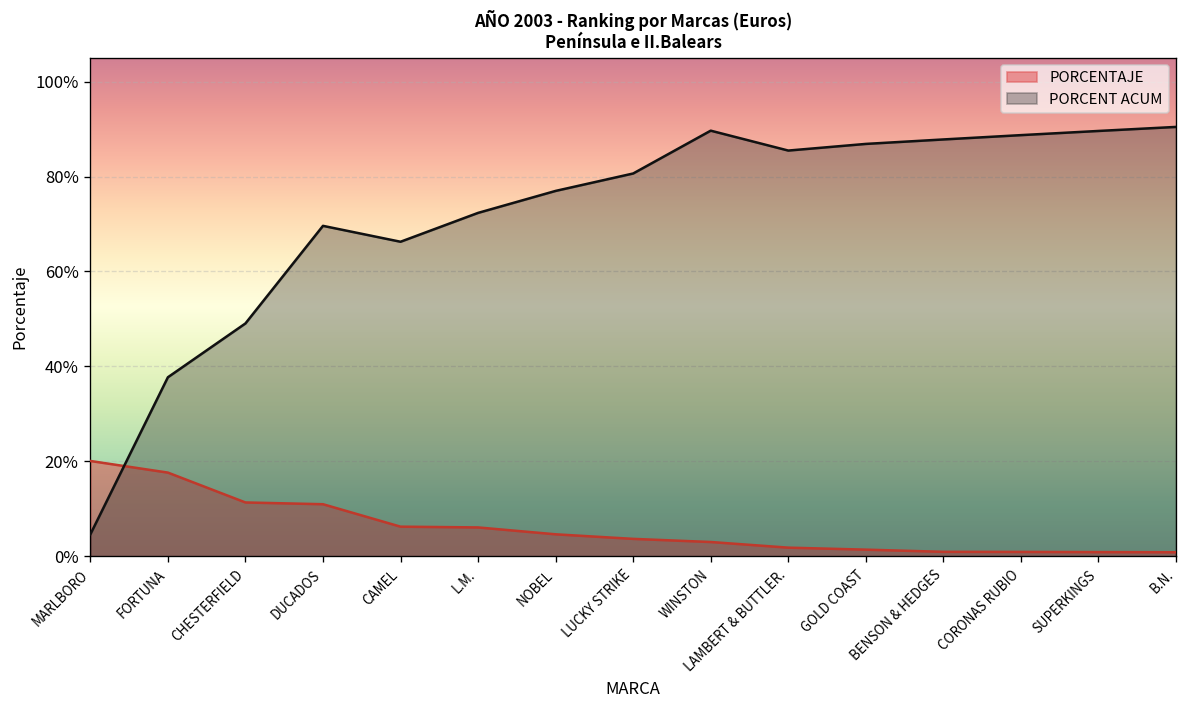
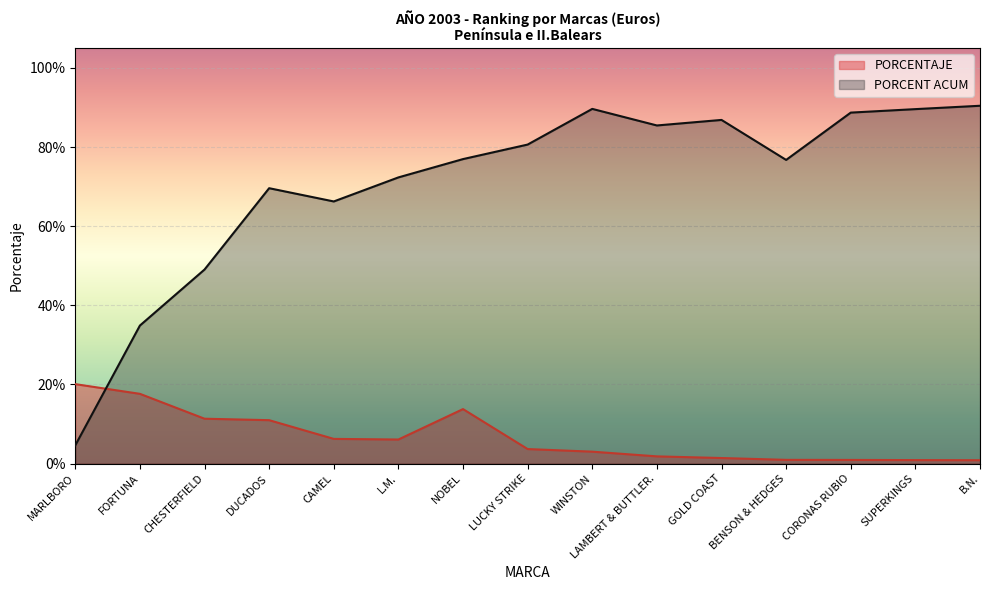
PORCENT ACUM, FORTUNA: 38% -> 35%
PORCENTAJE, NOBEL: 5% -> 14%
PORCENT ACUM, BENSON & HEDGES: 88% -> 77%
